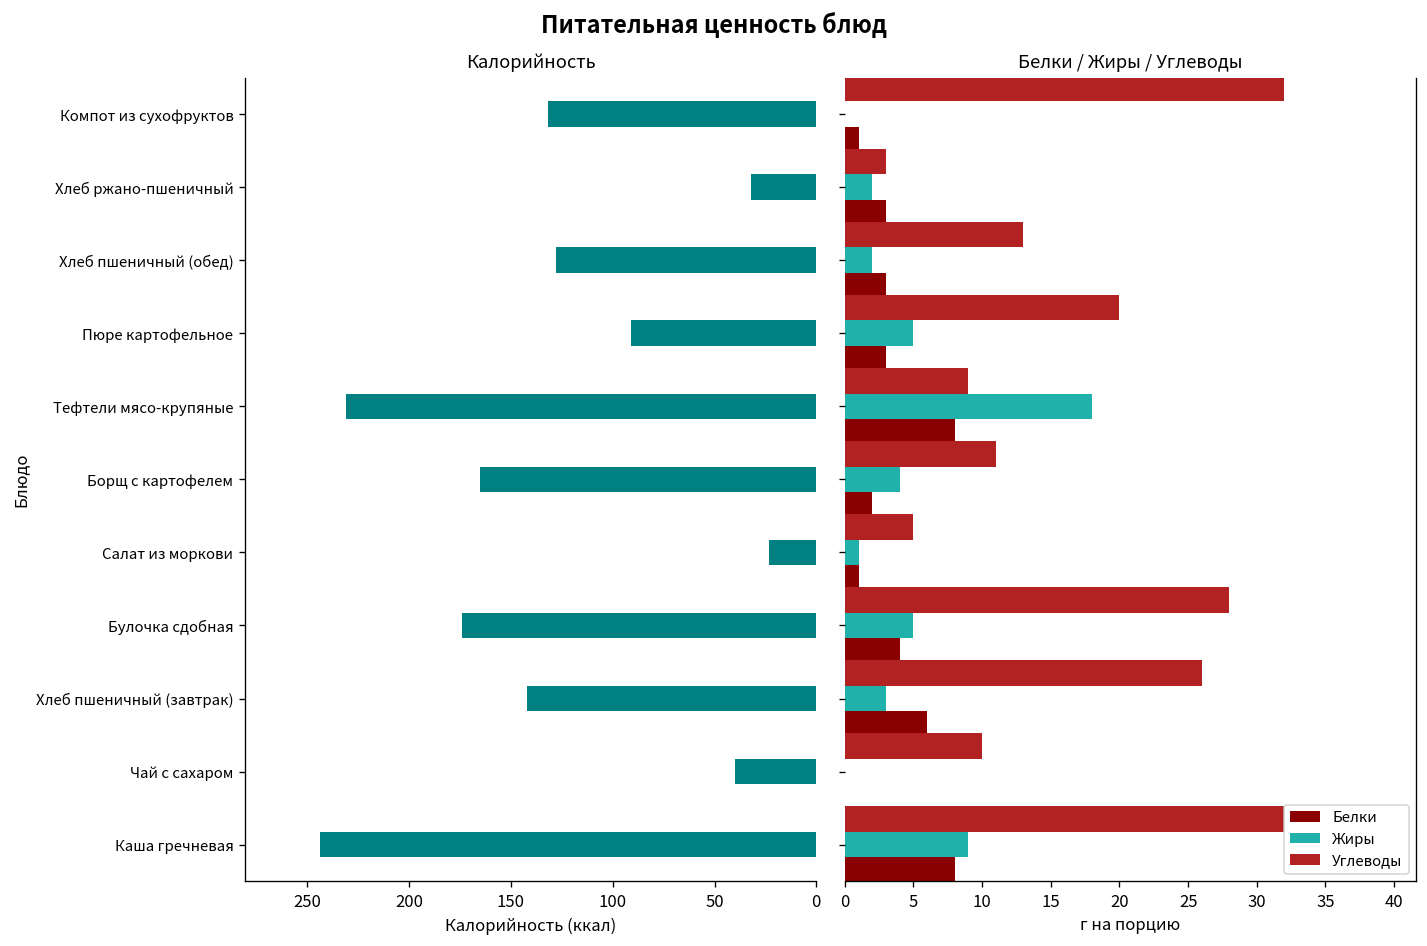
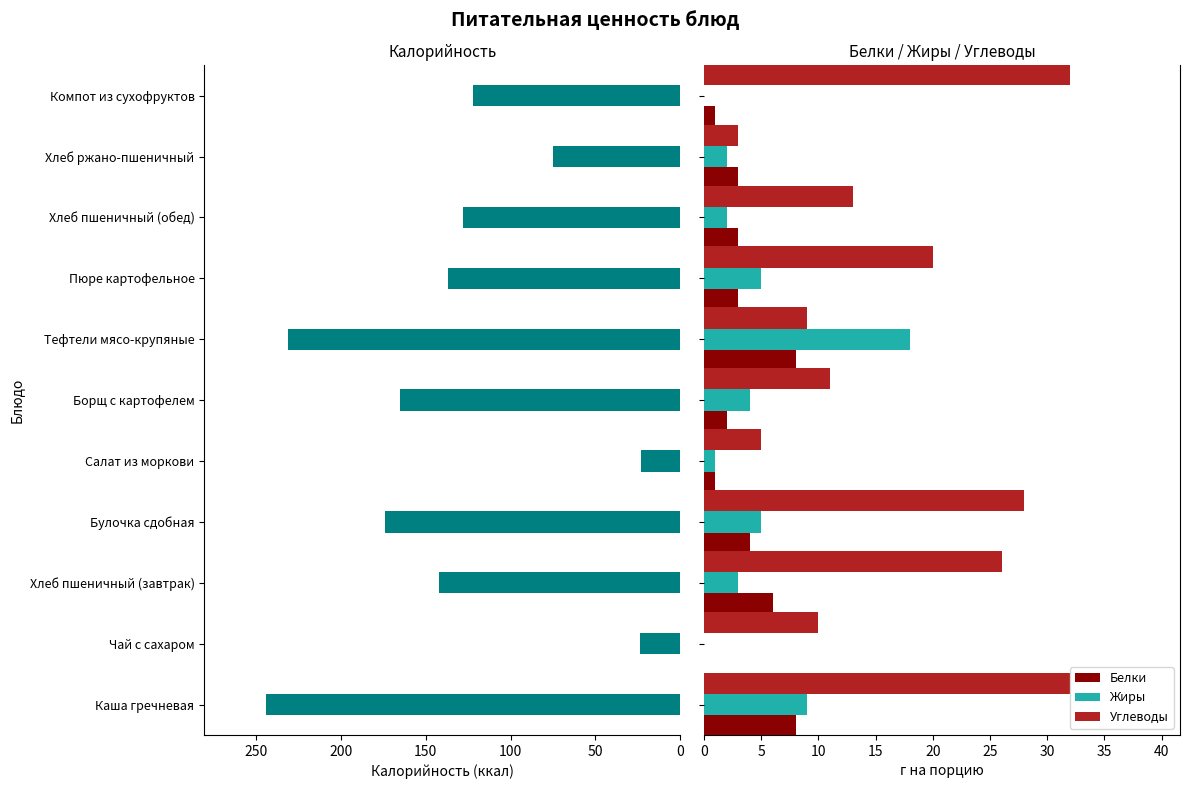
Калорийность, Компот из сухофруктов: 132 -> 122
Калорийность, Хлеб ржано-пшеничный: 32 -> 75
Калорийность, Пюре картофельное: 91 -> 137
Калорийность, Чай с сахаром: 40 -> 24
